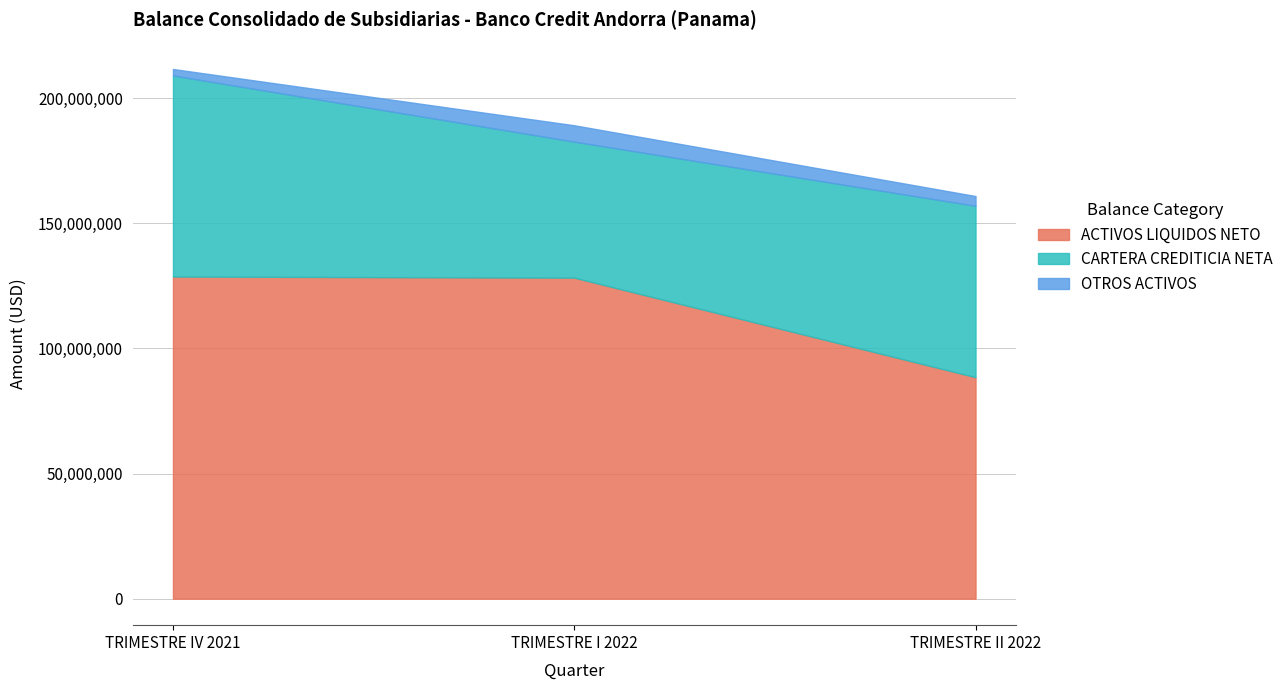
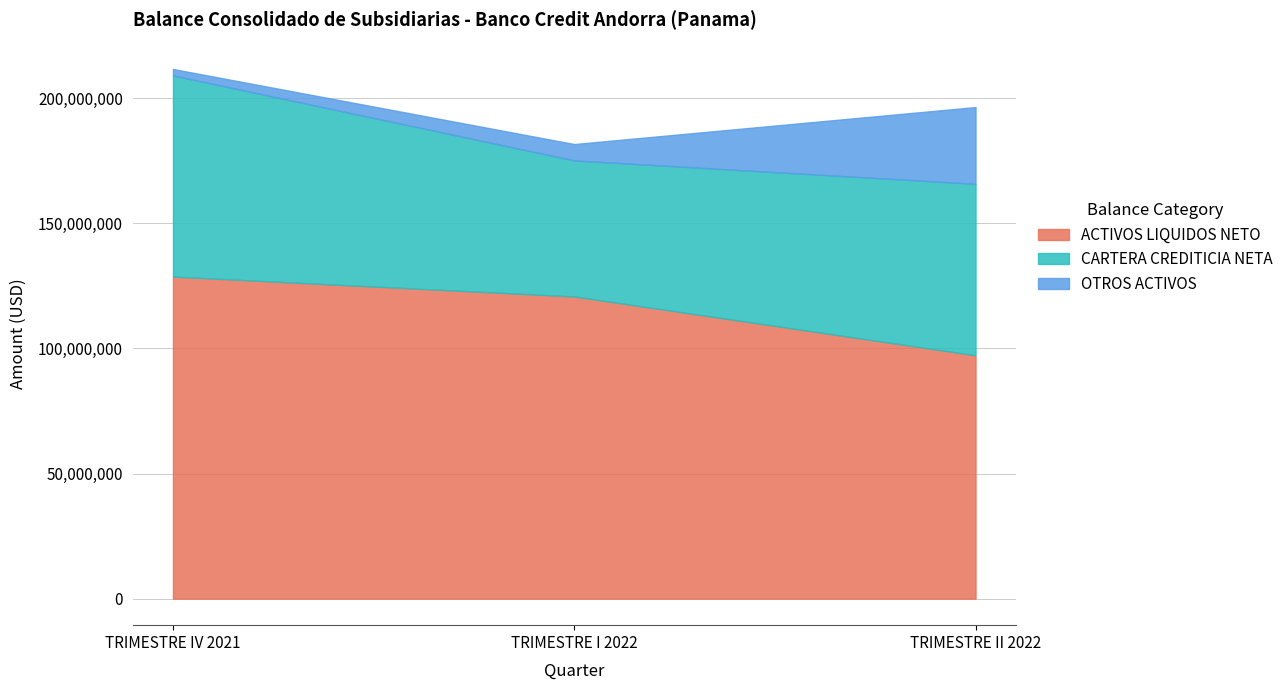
ACTIVOS LIQUIDOS NETO, TRIMESTRE I 2022: 128,000,000 -> 121,000,000
ACTIVOS LIQUIDOS NETO, TRIMESTRE II 2022: 89,000,000 -> 97,000,000
OTROS ACTIVOS, TRIMESTRE II 2022: 4,000,000 -> 31,000,000
